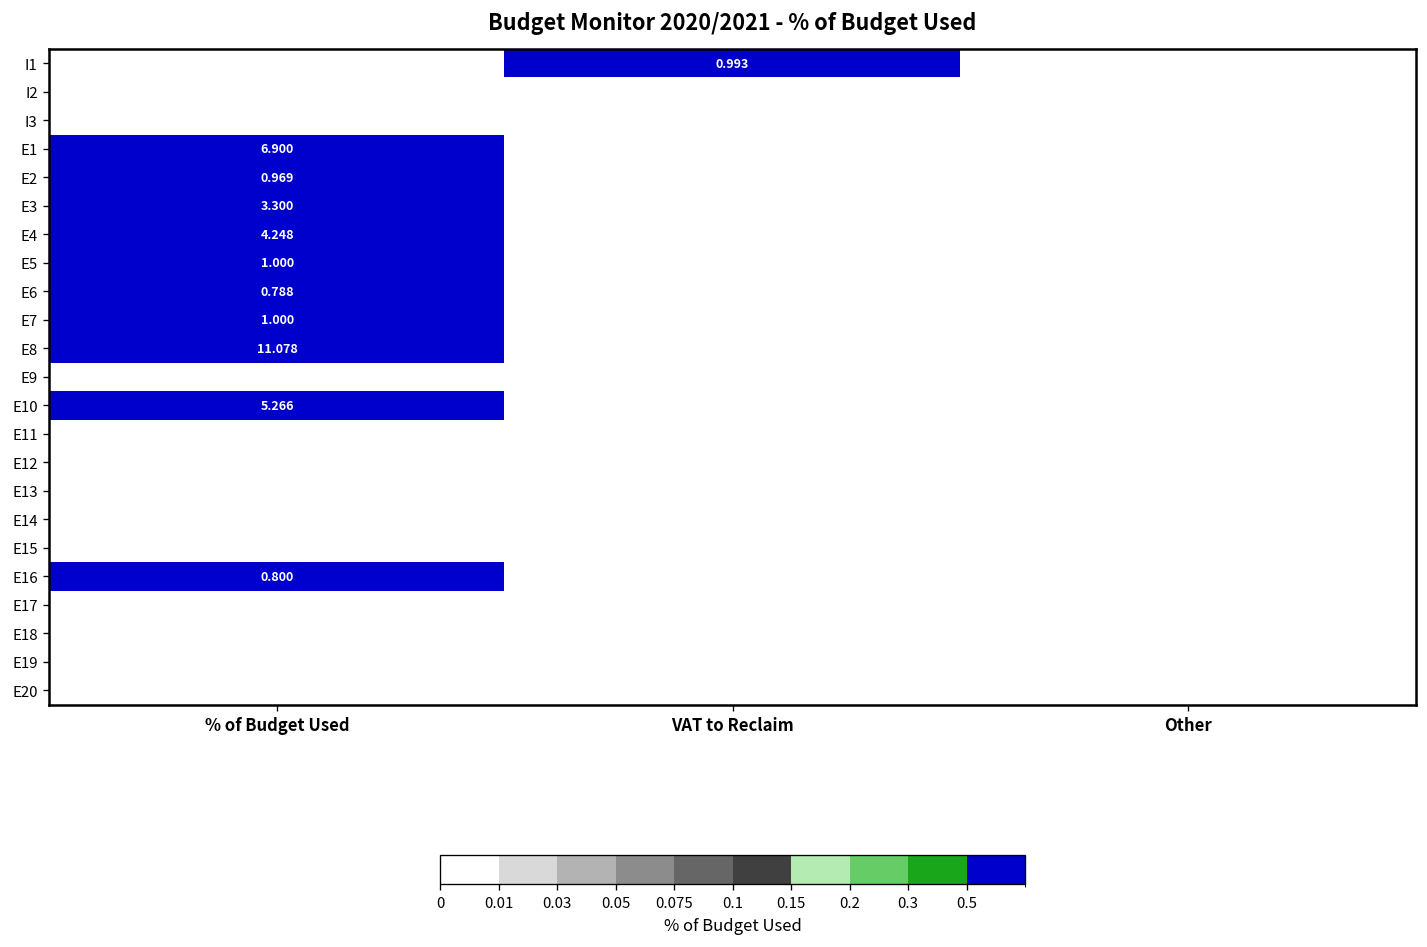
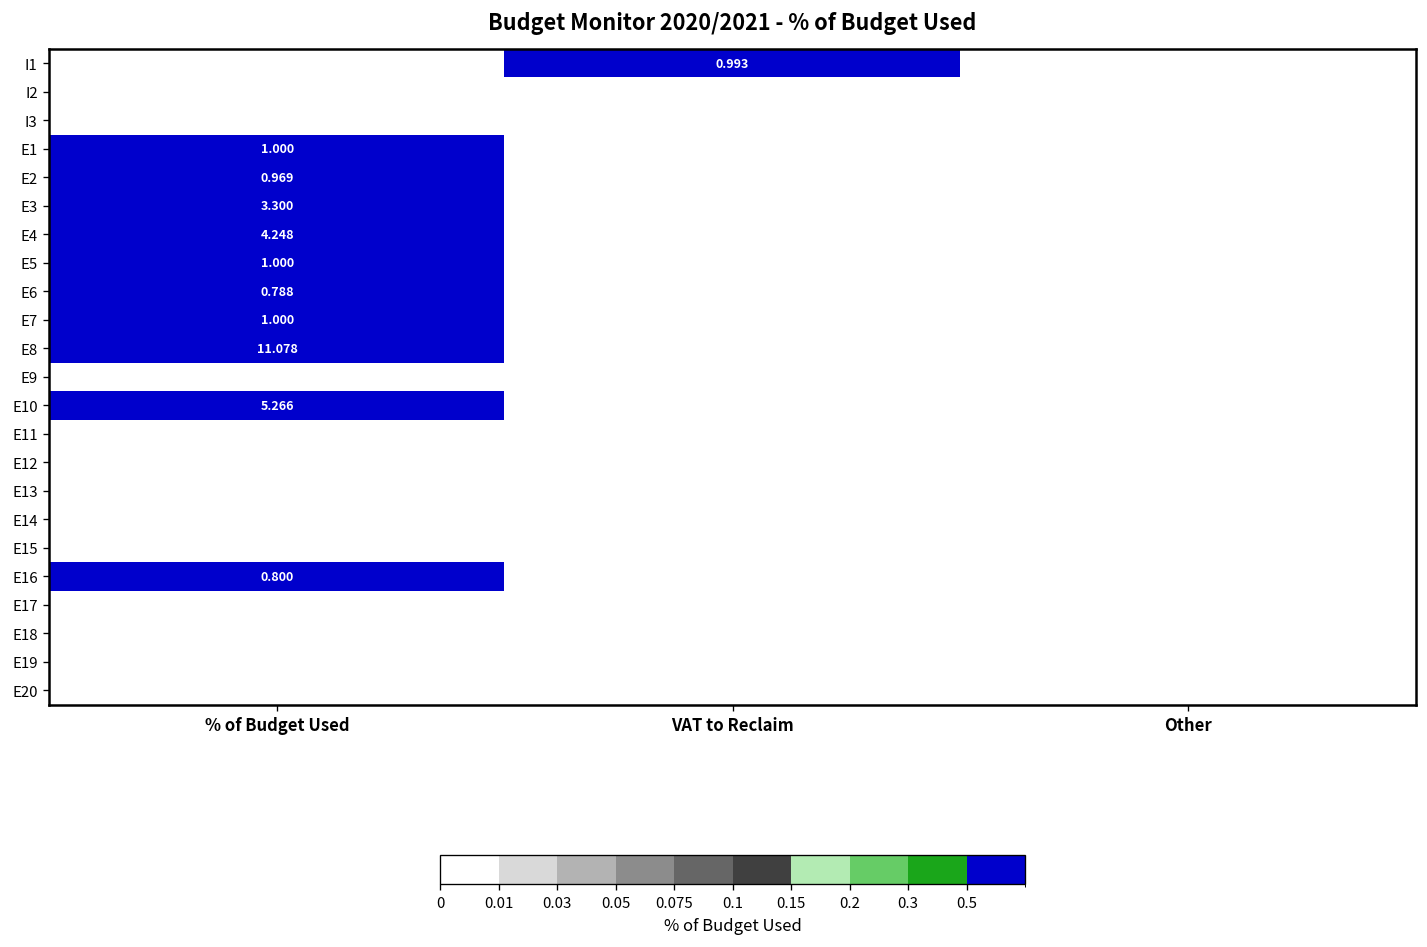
E1, % of Budget Used: 6.900 -> 1.000
